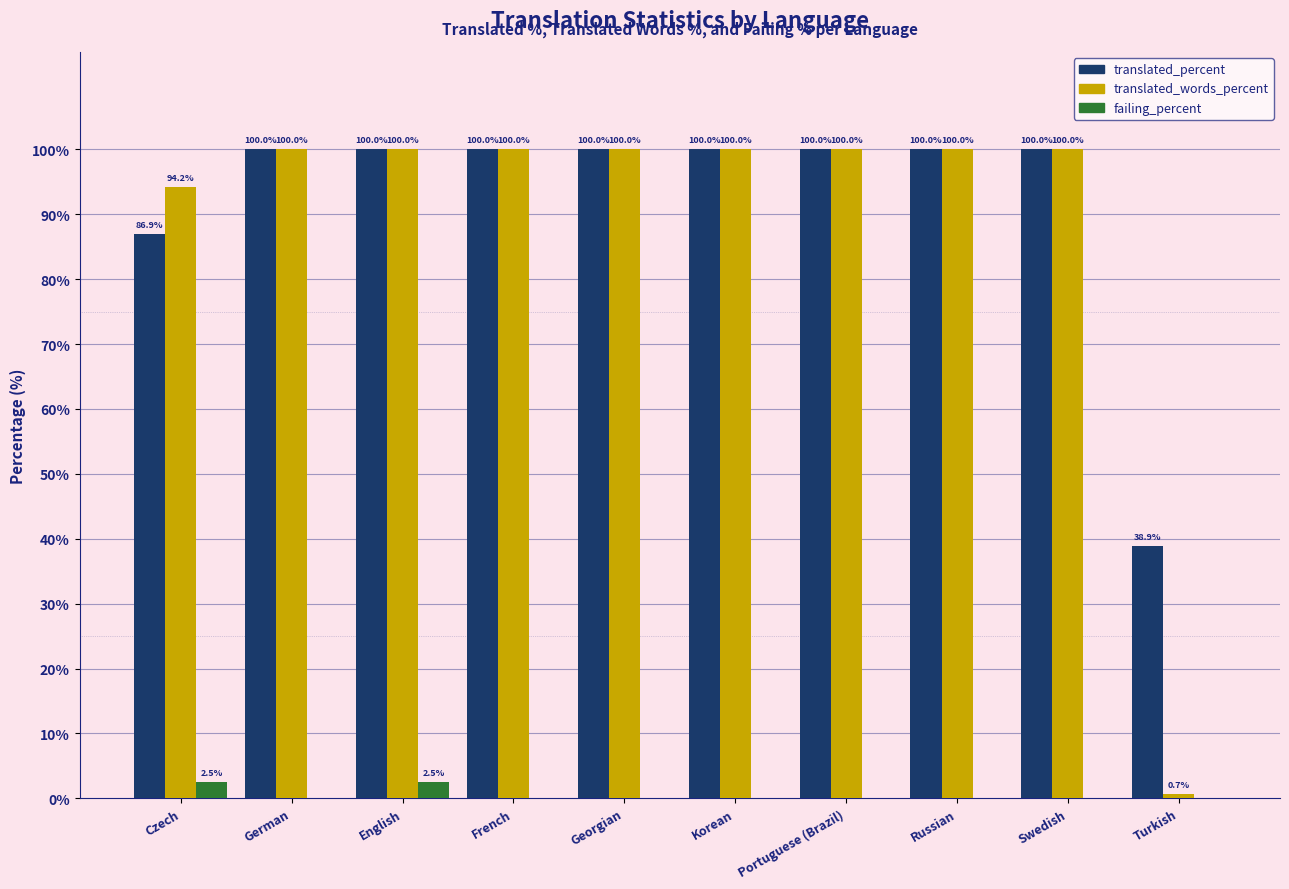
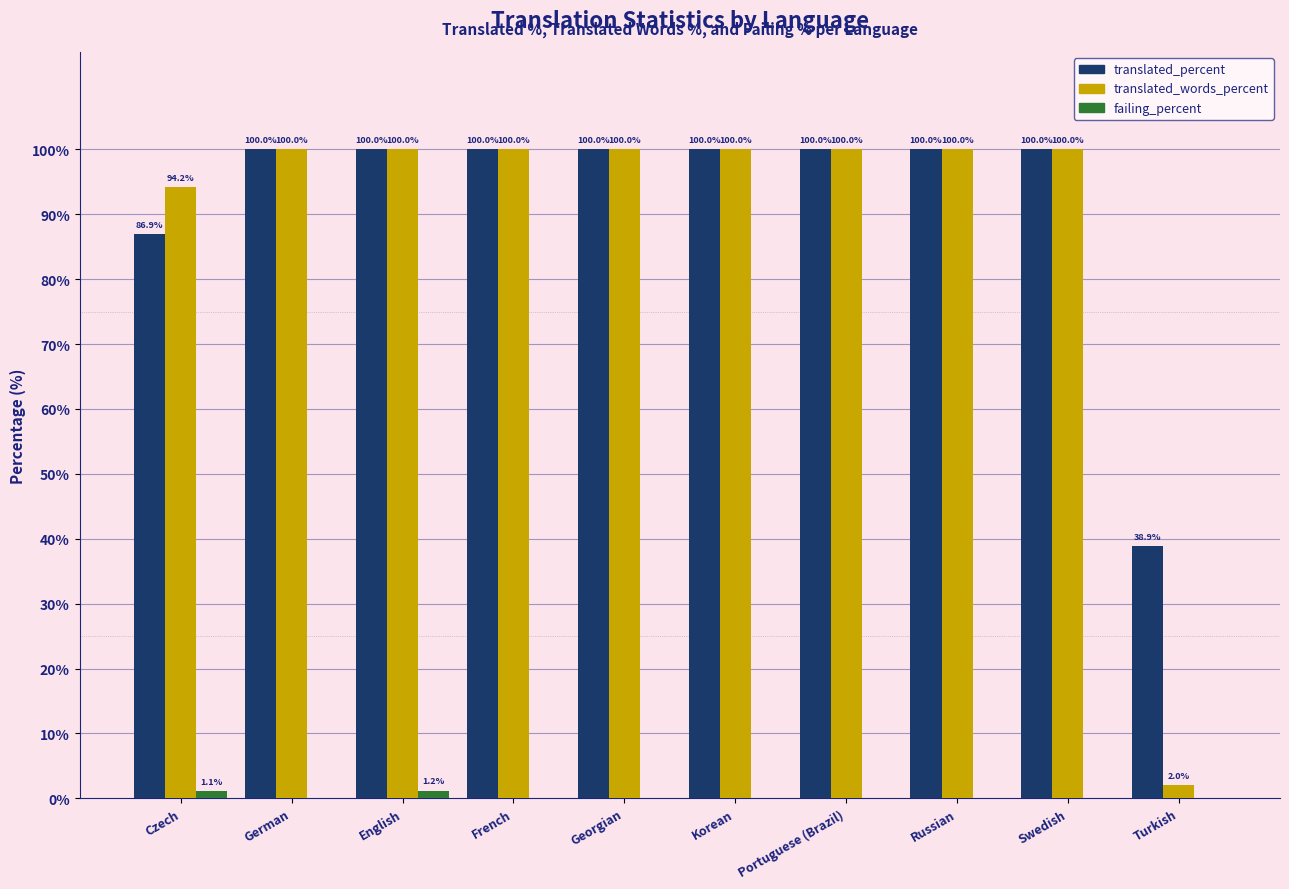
failing_percent, Czech: 2.5% -> 1.1%
failing_percent, English: 2.5% -> 1.2%
translated_words_percent, Turkish: 0.7% -> 2.0%
